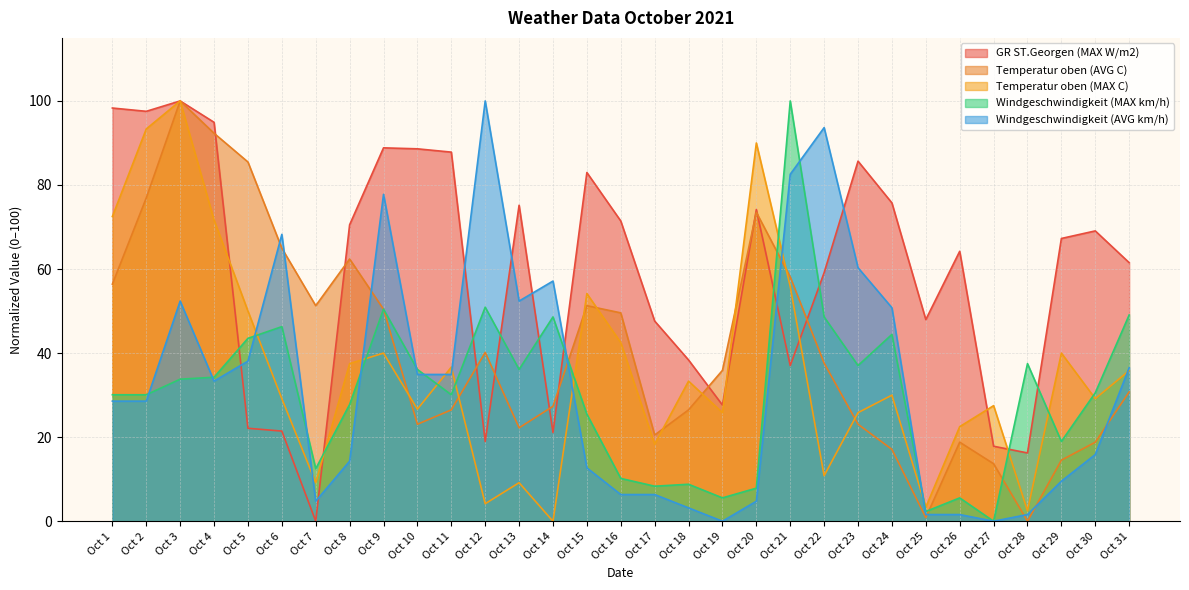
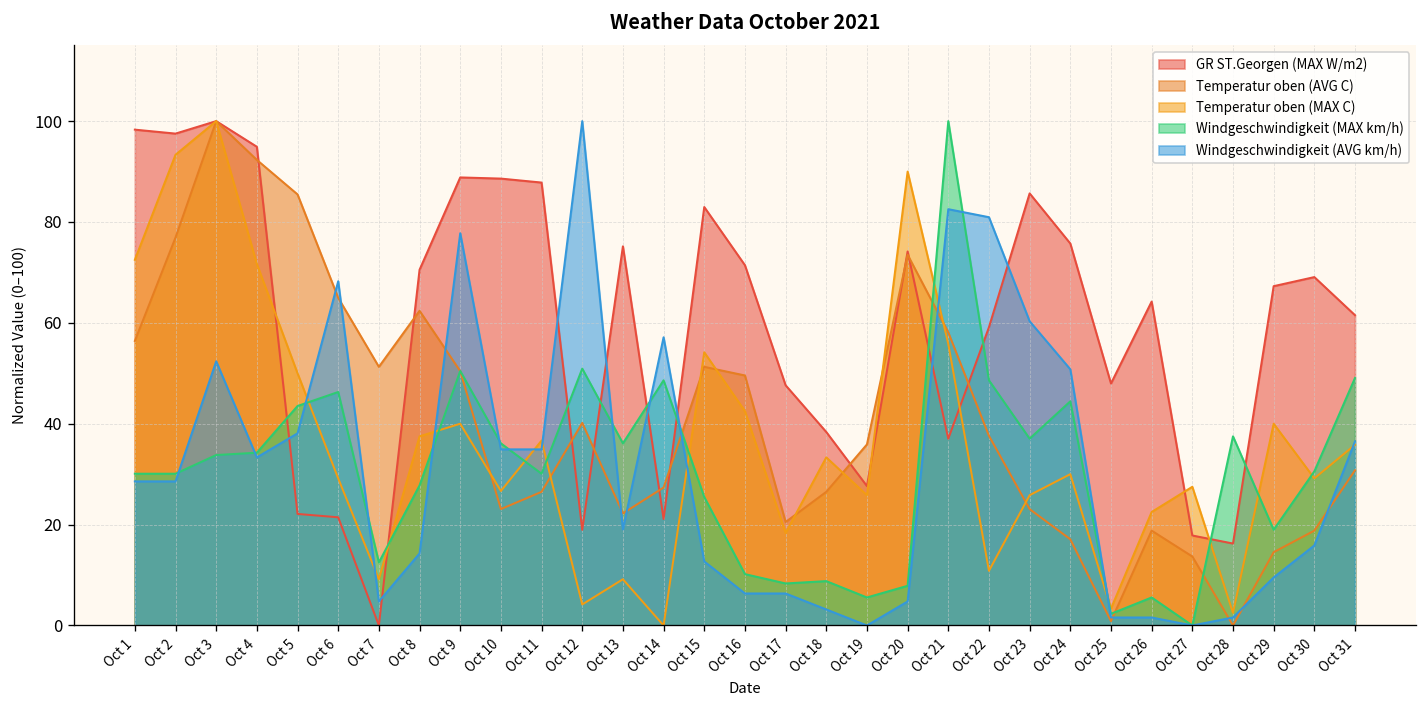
Windgeschwindigkeit (AVG km/h), Oct 13: 52 -> 19
Windgeschwindigkeit (AVG km/h), Oct 22: 94 -> 81
